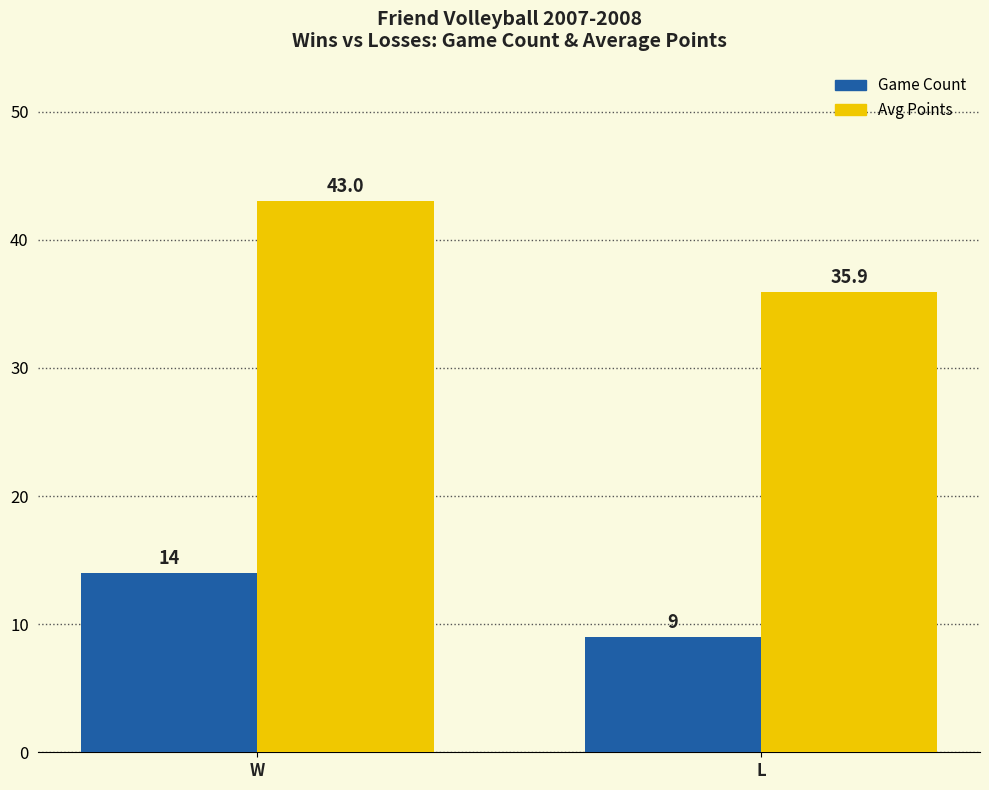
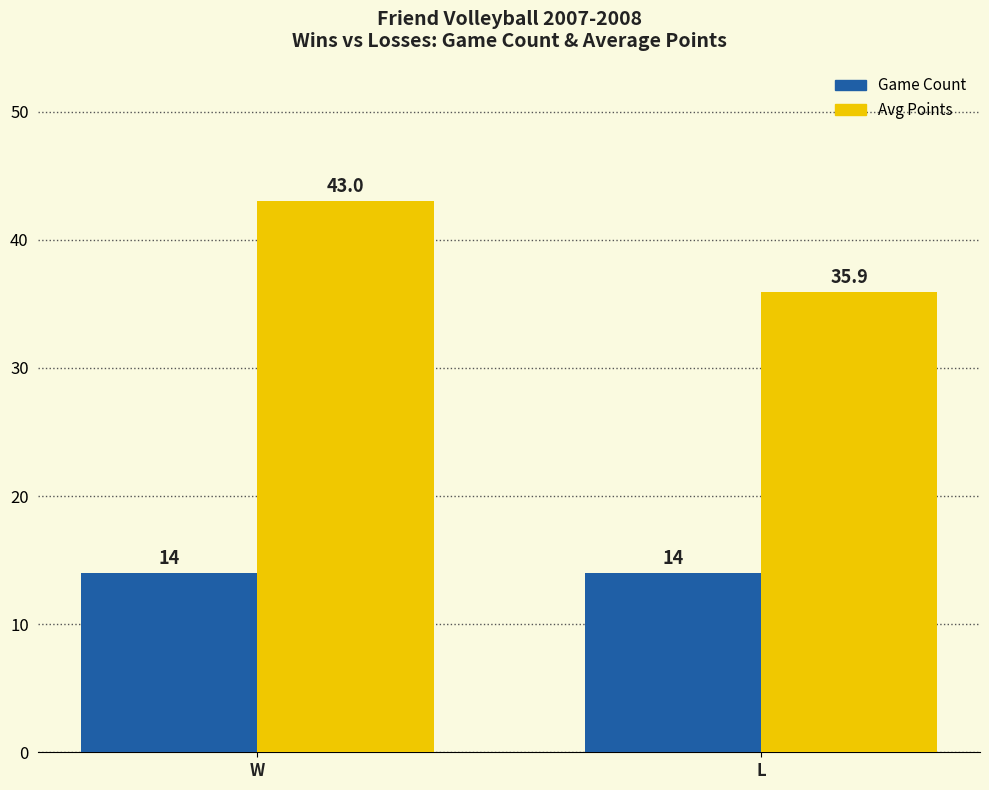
Game Count, L: 9 -> 14
